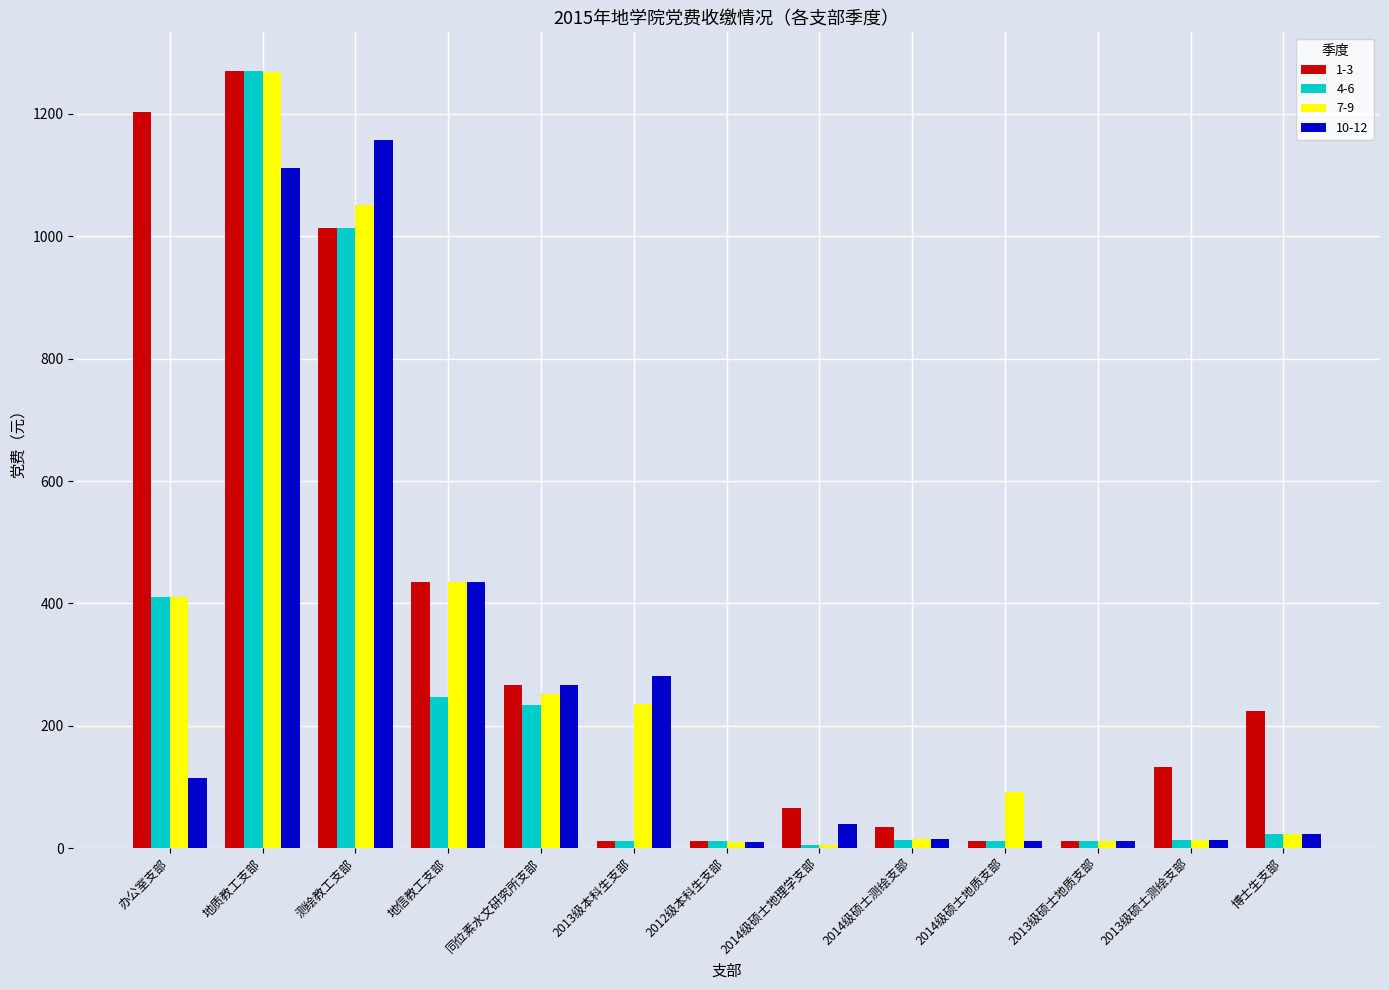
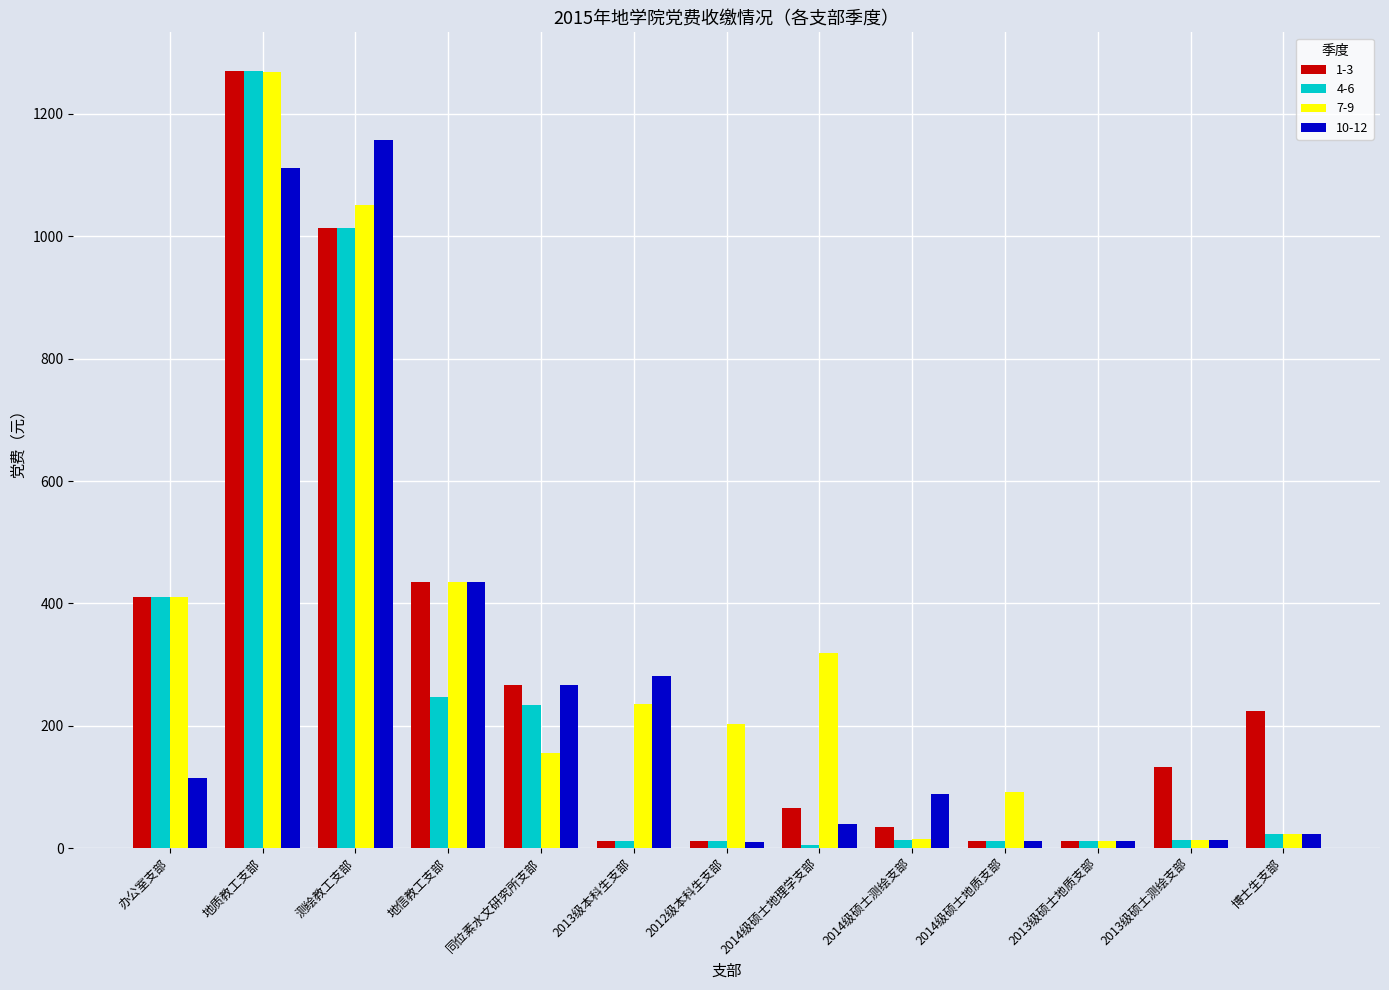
1-3, 办公室支部: 1200 -> 410
7-9, 同位素水文研究所支部: 250 -> 160
7-9, 2012级本科生支部: 10 -> 200
7-9, 2014级硕士地理学支部: 10 -> 320
10-12, 2014级硕士测绘支部: 10 -> 90
